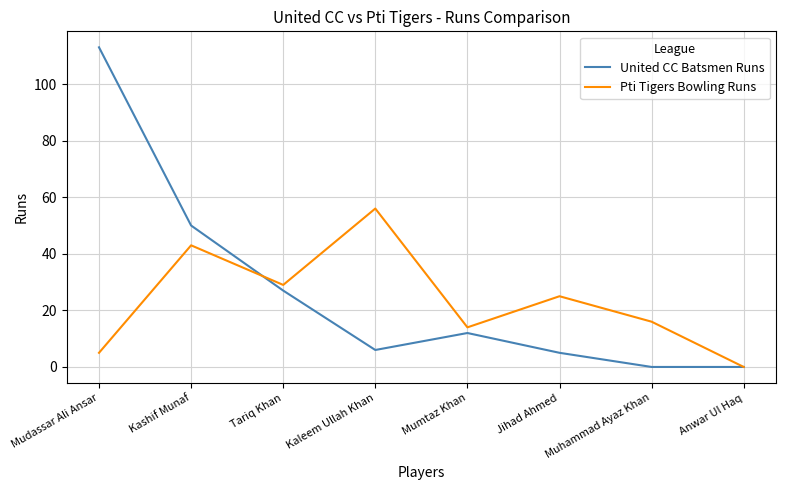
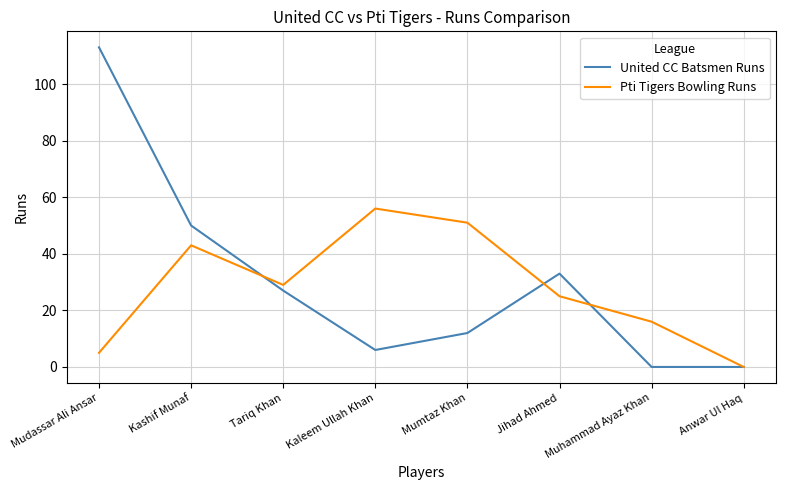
Pti Tigers Bowling Runs, Mumtaz Khan: 14 -> 51
United CC Batsmen Runs, Jihad Ahmed: 5 -> 33
